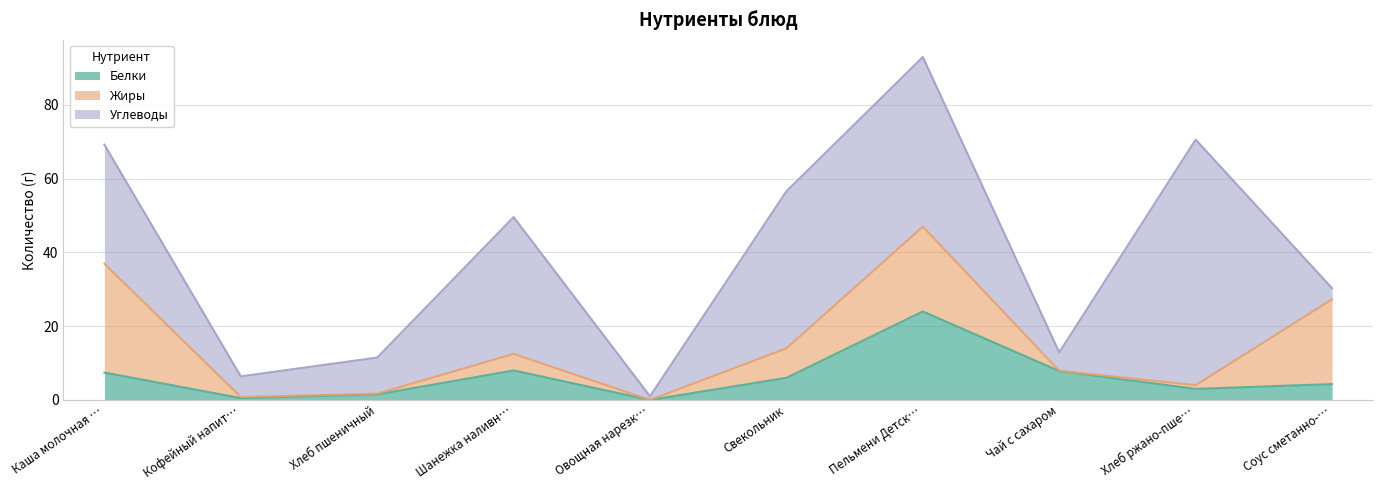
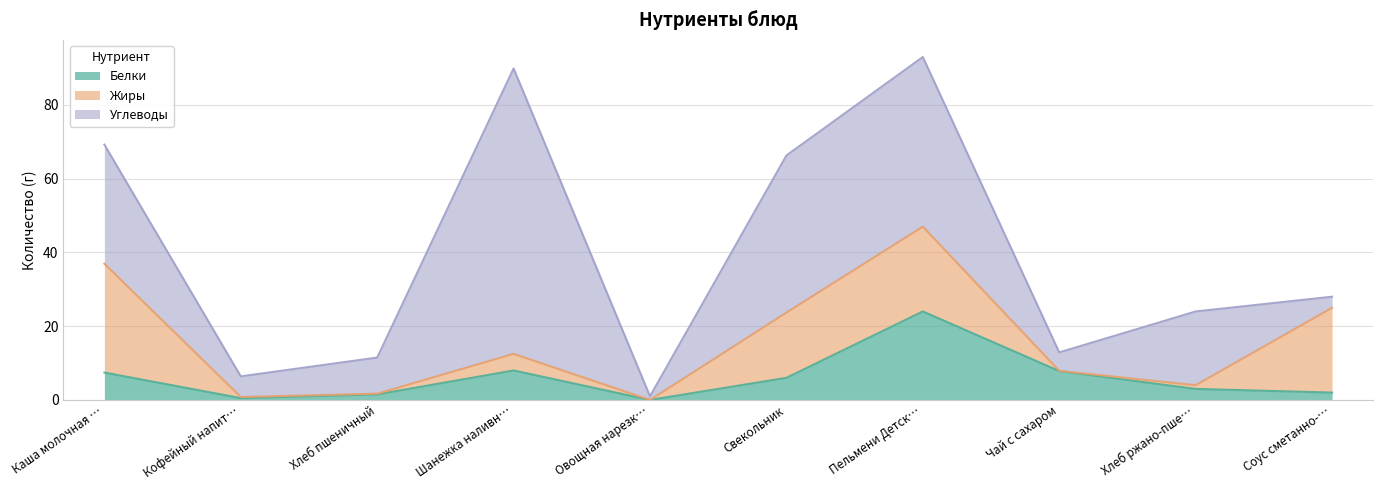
Углеводы, Шанежка наливн…: 37 -> 77
Жиры, Свекольник: 8 -> 18
Углеводы, Хлеб ржано-пше…: 67 -> 20
Белки, Соус сметанно-…: 4 -> 2
